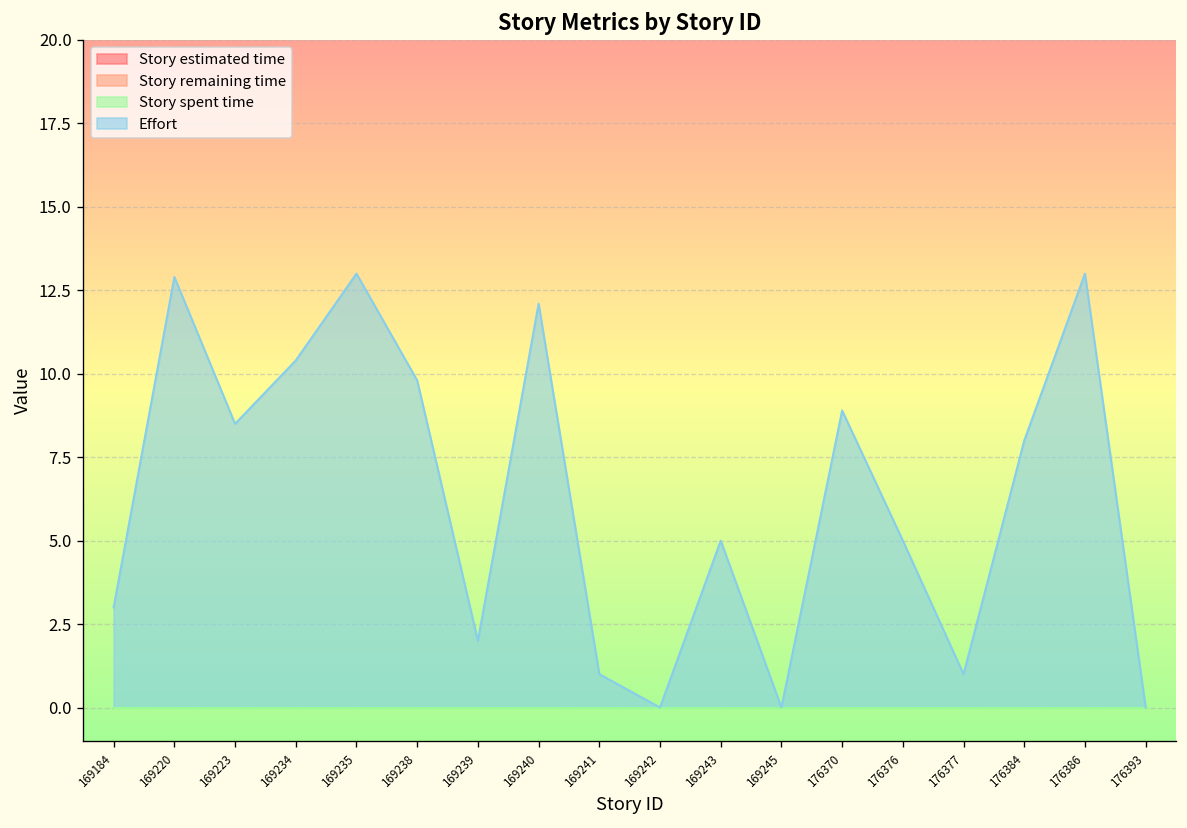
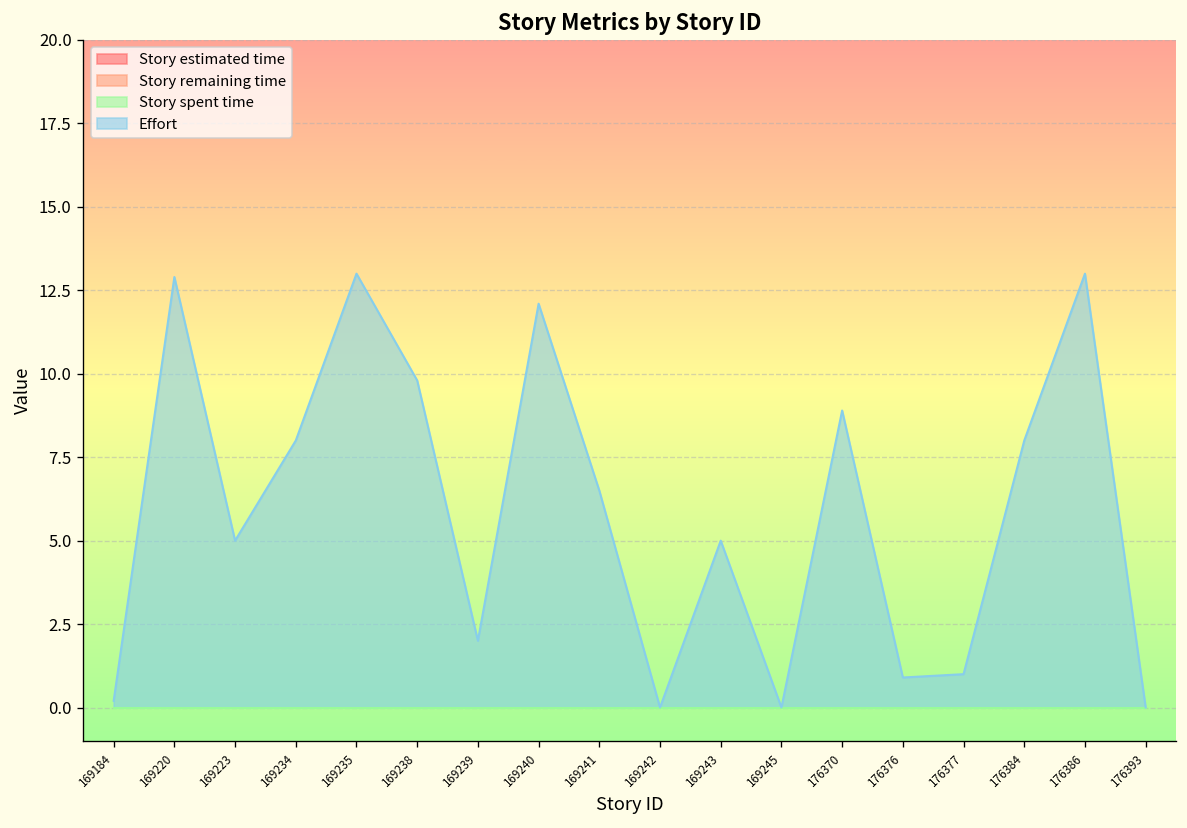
Effort, 169184: 3.0 -> 0.2
Effort, 169223: 8.5 -> 5.0
Effort, 169234: 10.4 -> 8.0
Effort, 169241: 1.0 -> 6.5
Effort, 176376: 5.0 -> 0.9
